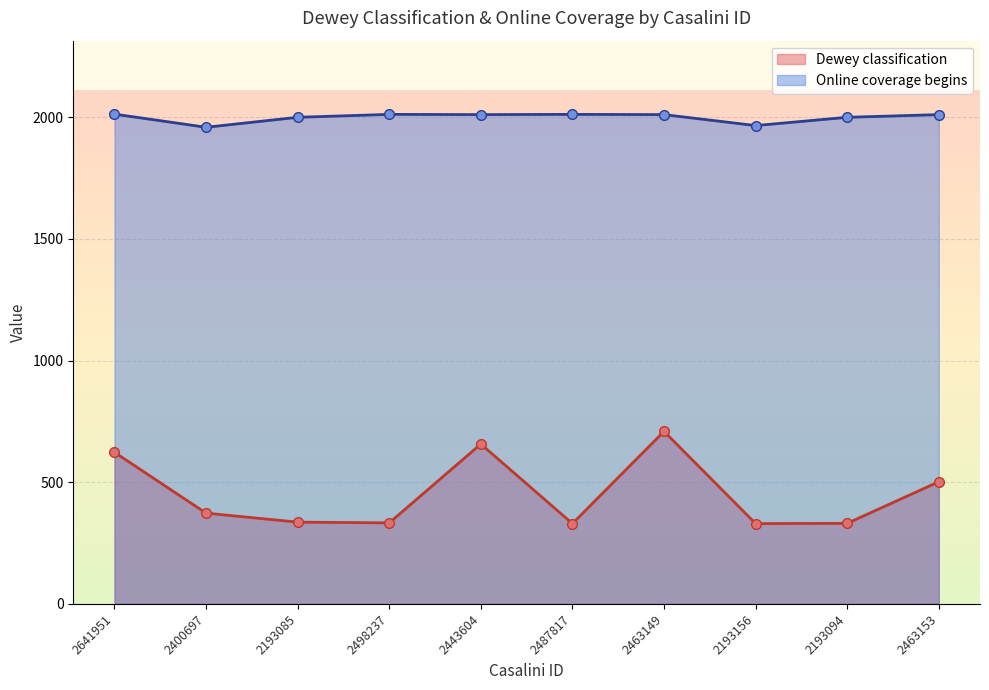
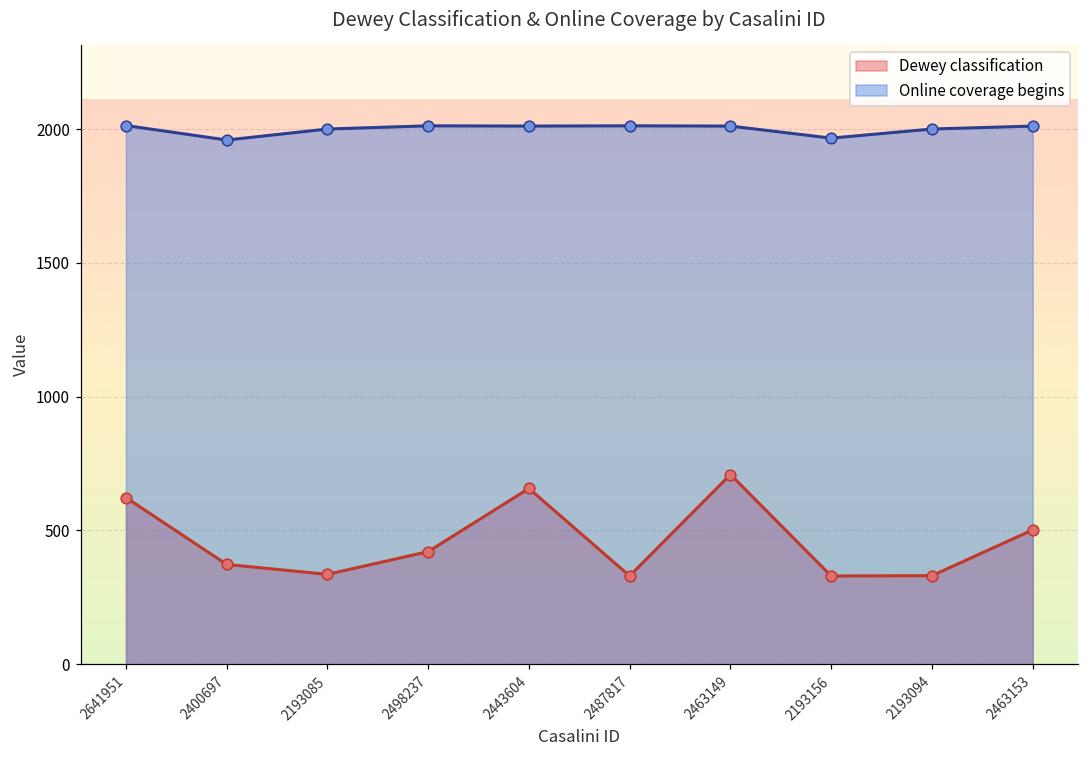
Dewey classification, 2498237: 330 -> 420
